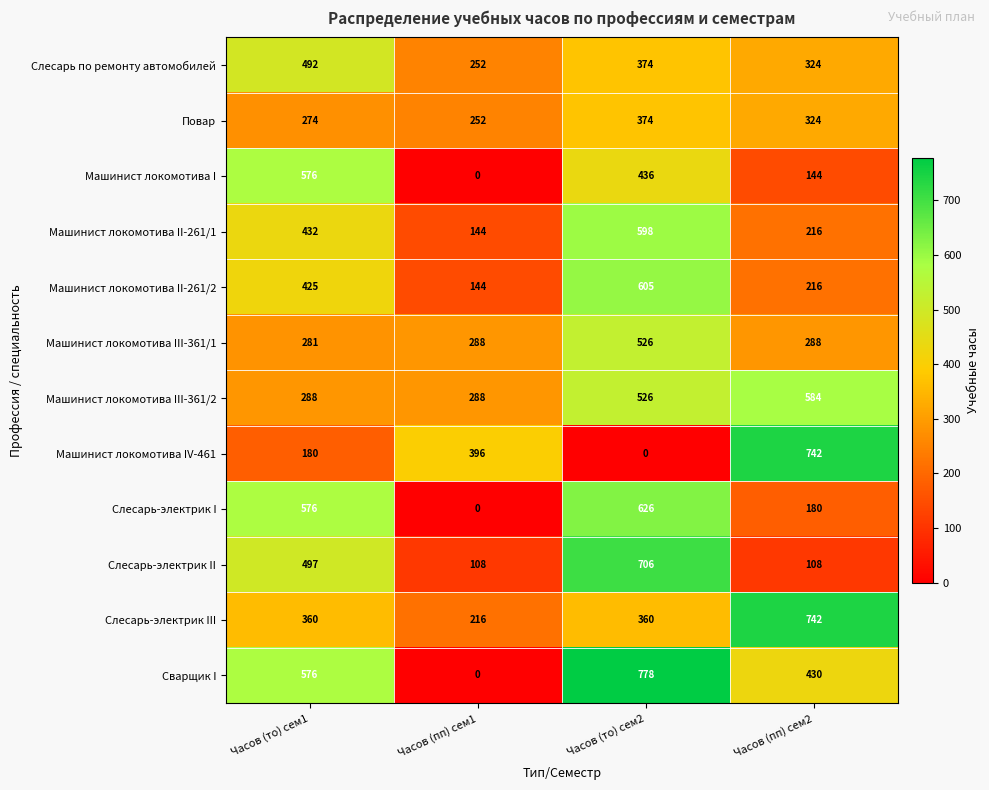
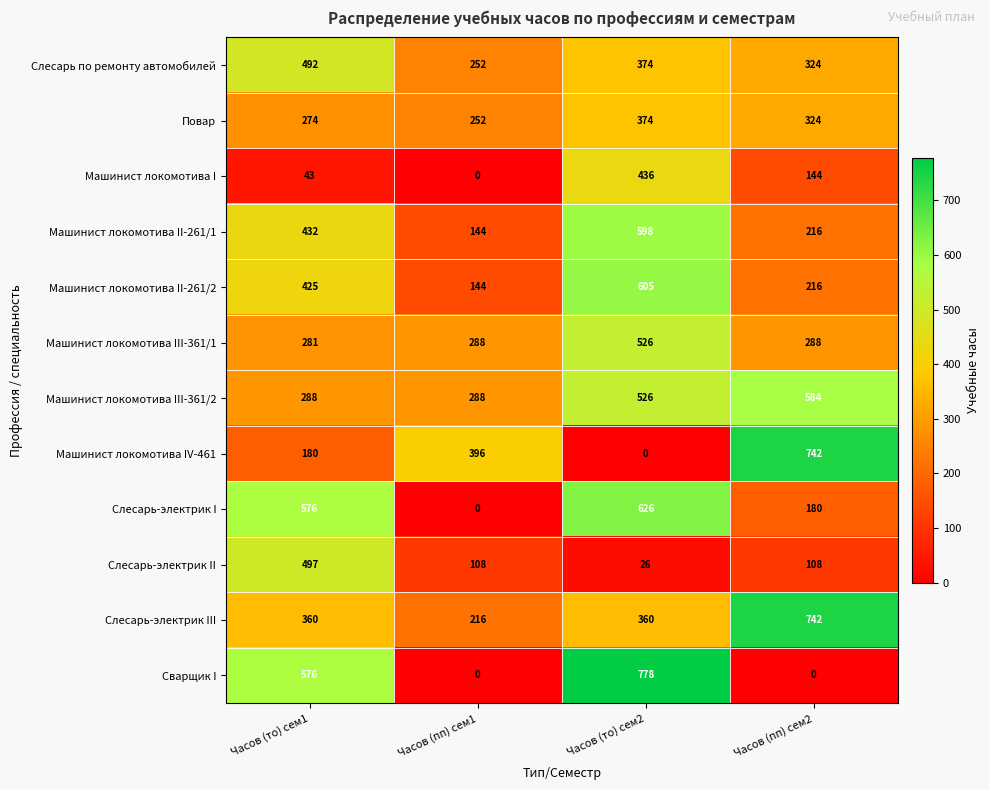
Машинист локомотива I, Часов (то) сем1: 576 -> 43
Слесарь-электрик II, Часов (то) сем2: 706 -> 26
Сварщик I, Часов (пп) сем2: 430 -> 0
